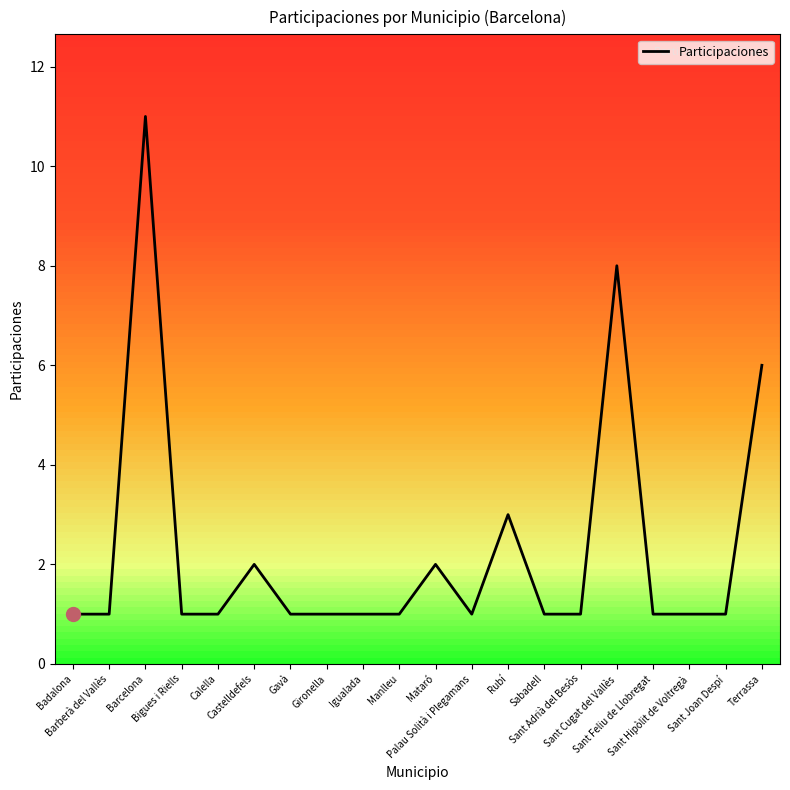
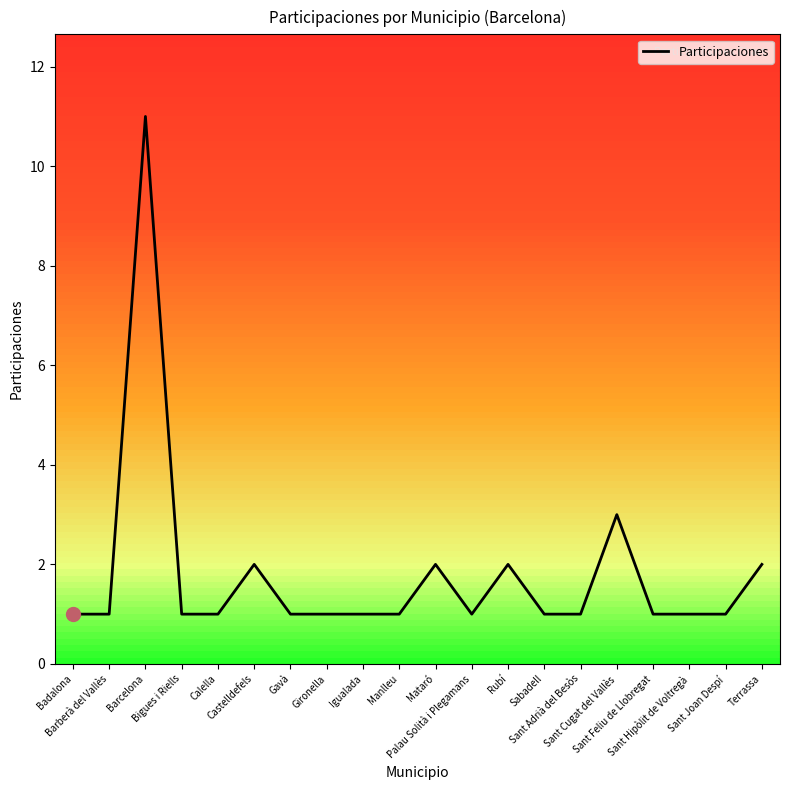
Participaciones, Rubí: 3 -> 2
Participaciones, Sant Cugat del Vallès: 8 -> 3
Participaciones, Terrassa: 6 -> 2
